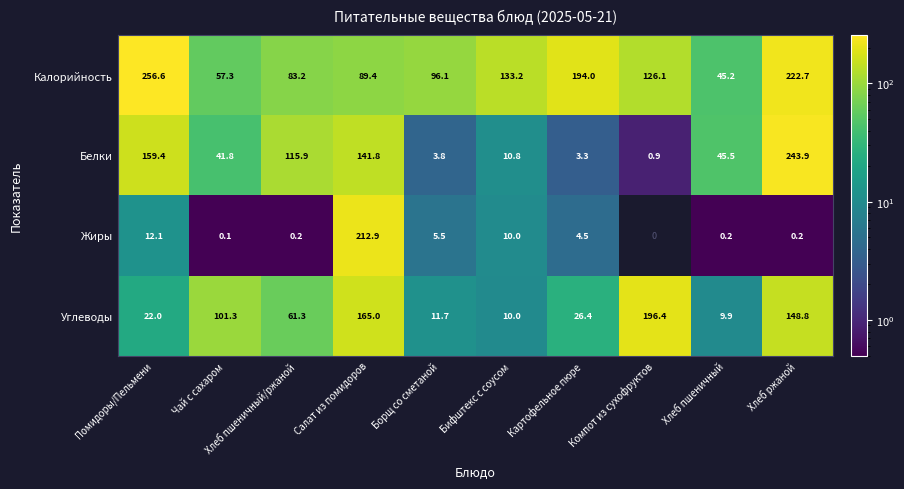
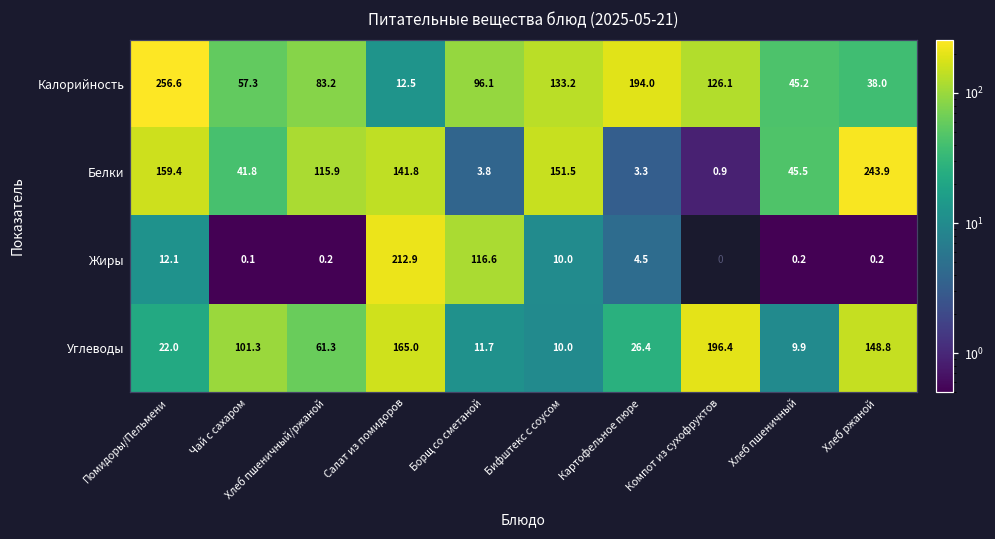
Калорийность, Салат из помидоров: 89.4 -> 12.5
Калорийность, Хлеб ржаной: 222.7 -> 38.0
Белки, Бифштекс с соусом: 10.8 -> 151.5
Жиры, Борщ со сметаной: 5.5 -> 116.6
